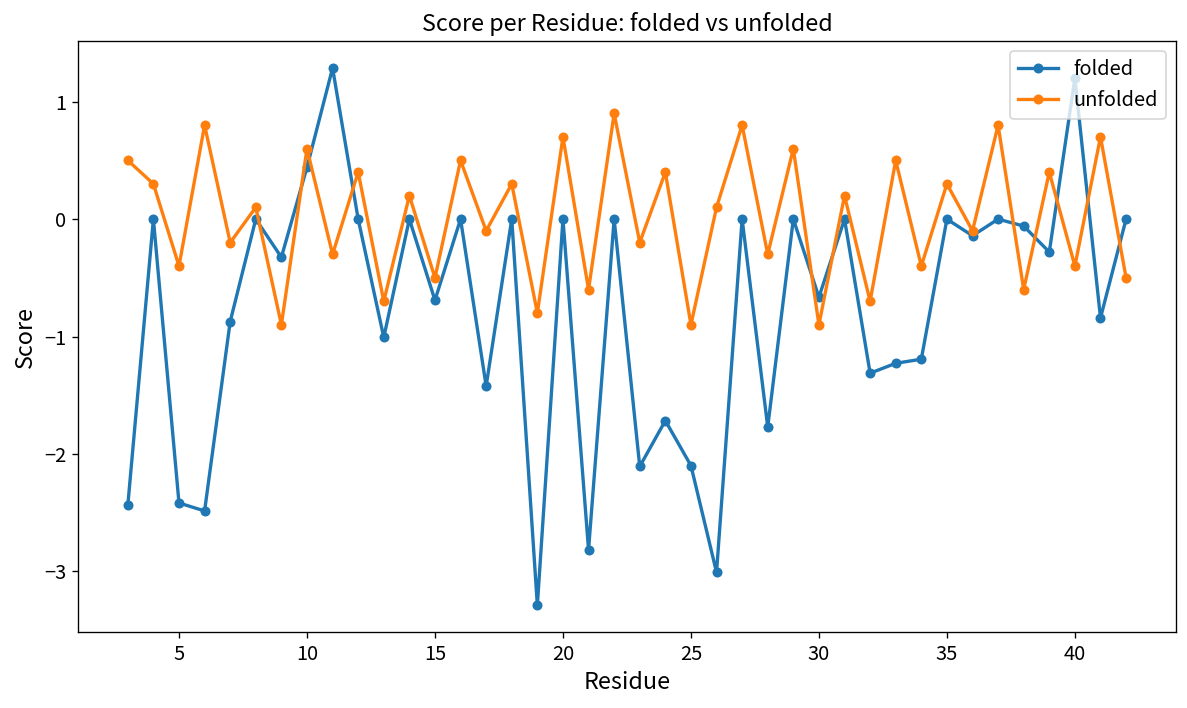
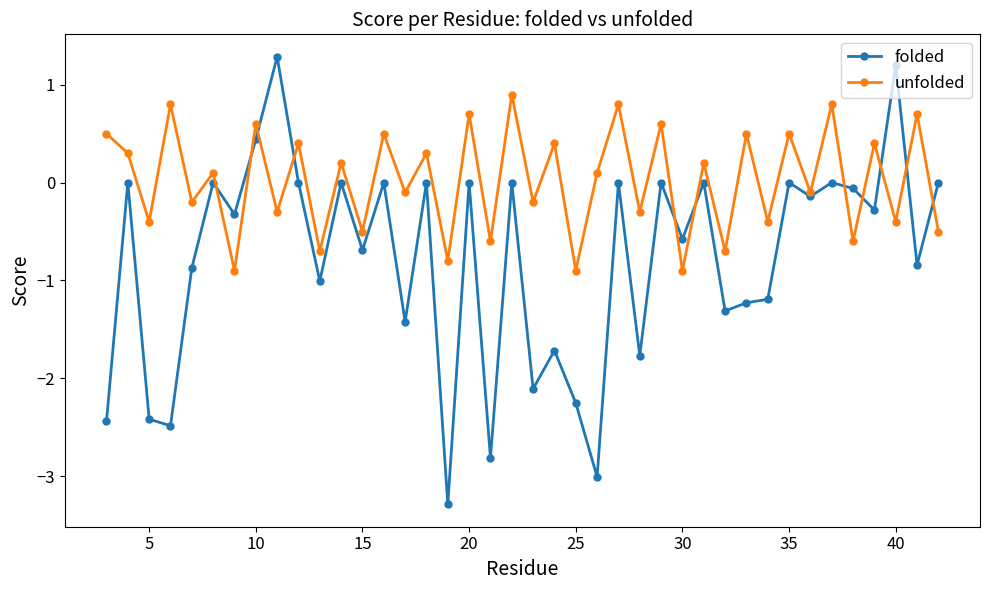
folded, 25: -2.1 -> -2.3
folded, 30: -0.7 -> -0.6
unfolded, 35: 0.3 -> 0.5
